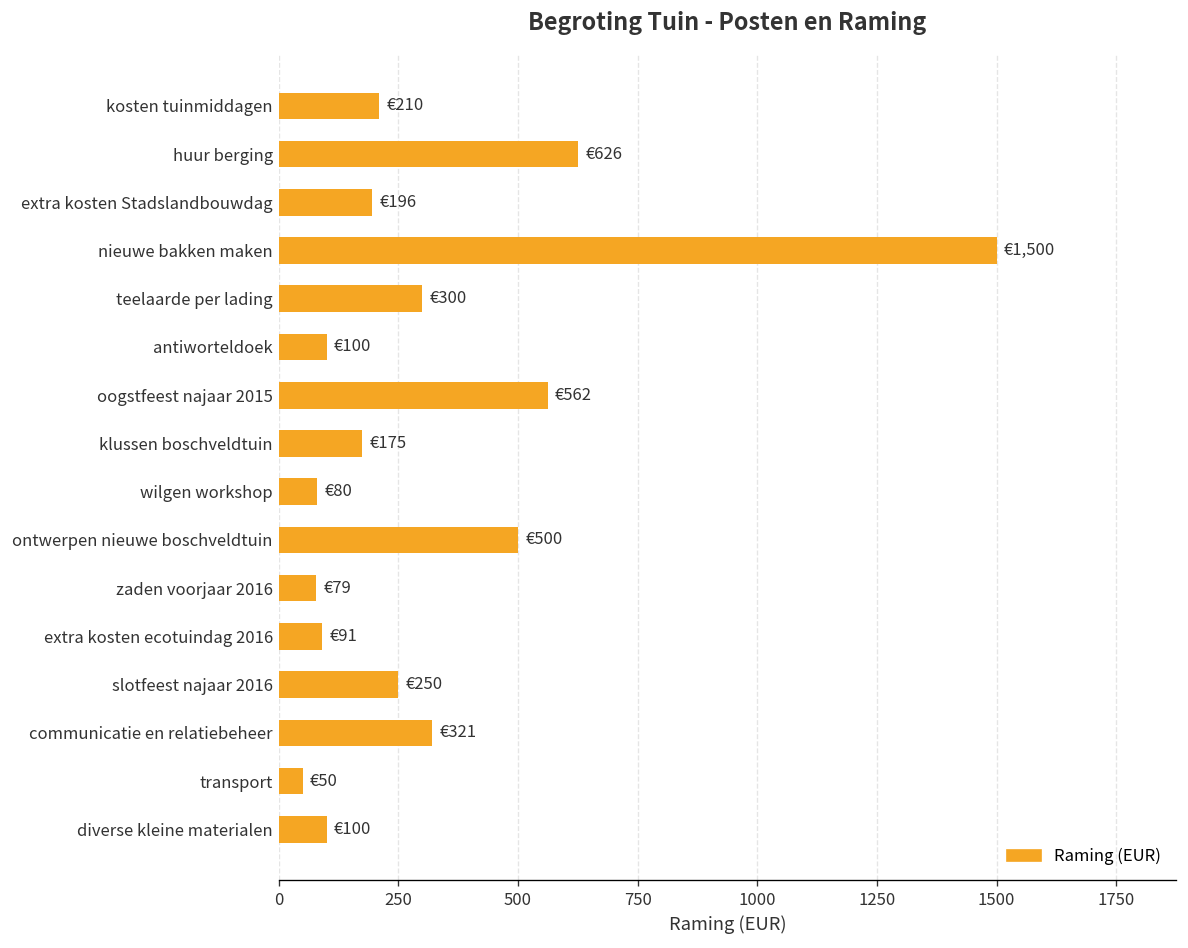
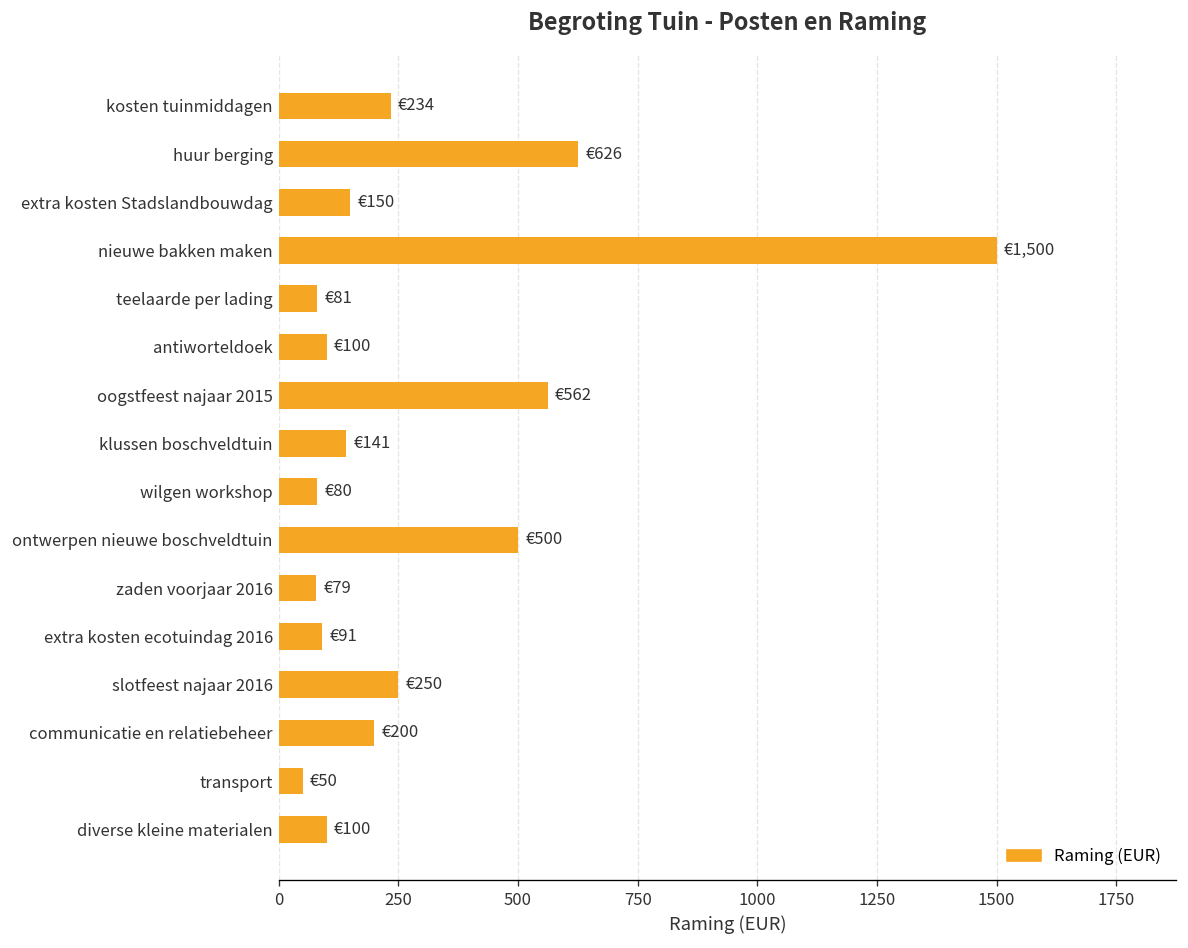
kosten tuinmiddagen: €210 -> €234
extra kosten Stadslandbouwdag: €196 -> €150
teelaarde per lading: €300 -> €81
klussen boschveldtuin: €175 -> €141
communicatie en relatiebeheer: €321 -> €200
